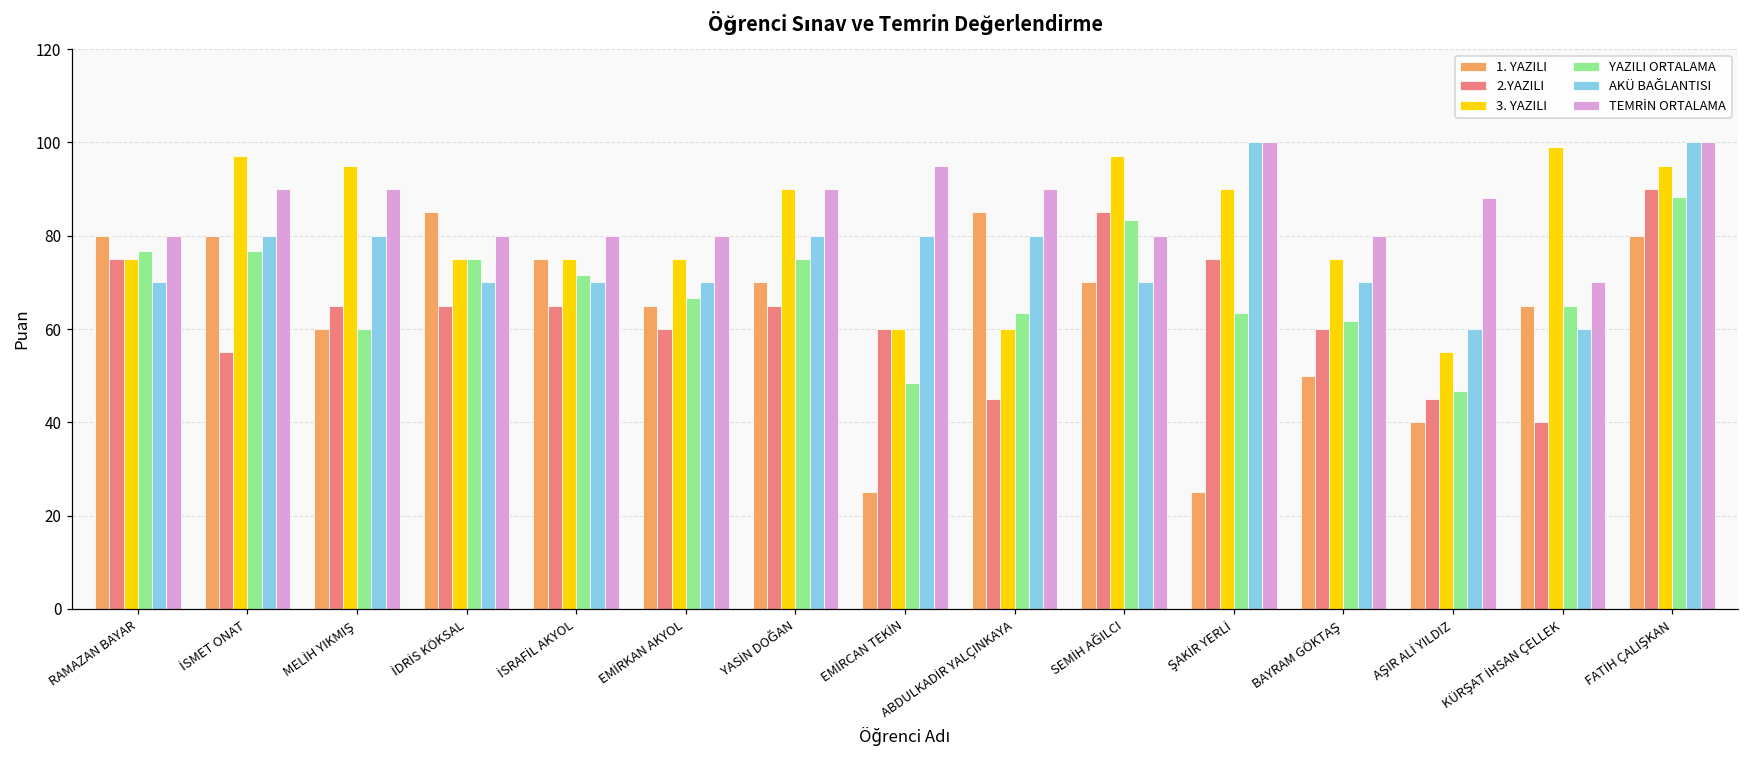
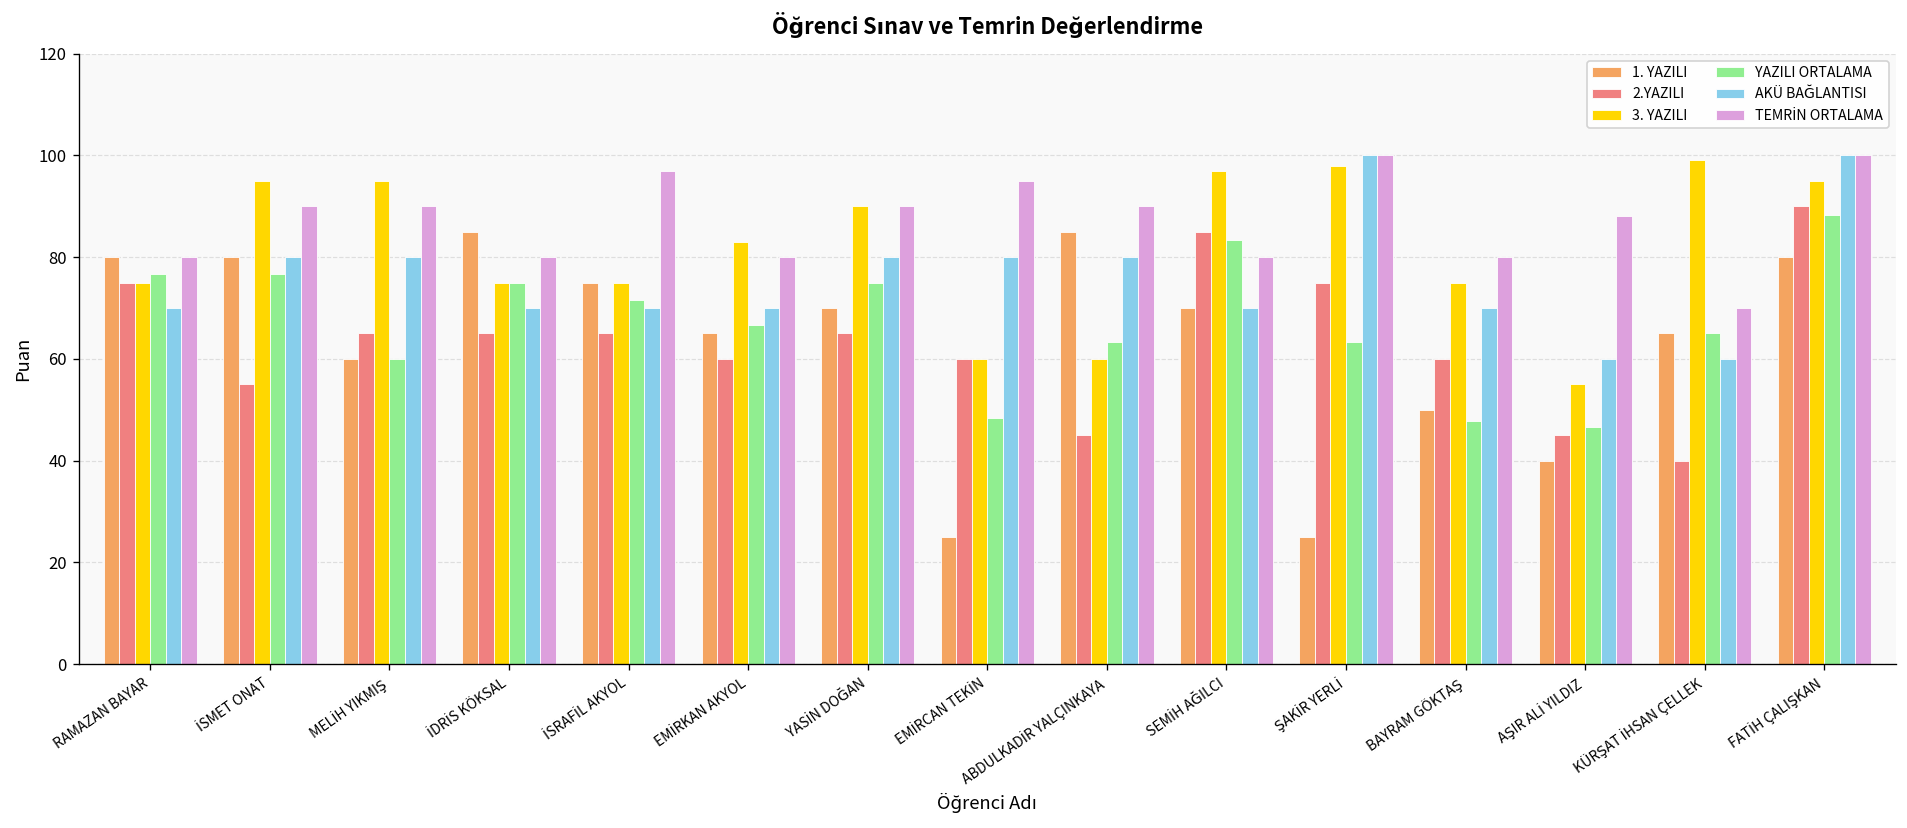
3. YAZILI, İSMET ONAT: 97 -> 95
TEMRİN ORTALAMA, İSRAFİL AKYOL: 80 -> 97
3. YAZILI, EMİRKAN AKYOL: 75 -> 83
3. YAZILI, ŞAKİR YERLİ: 90 -> 98
YAZILI ORTALAMA, BAYRAM GÖKTAŞ: 62 -> 48
